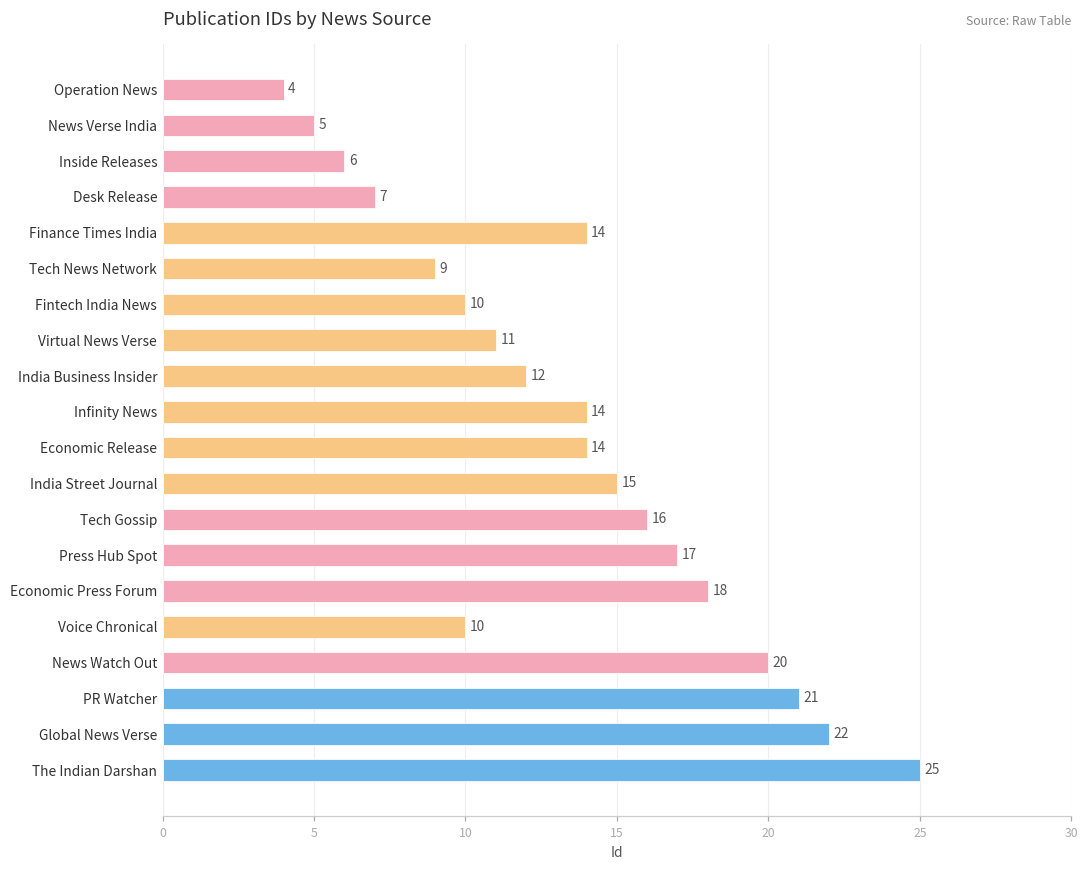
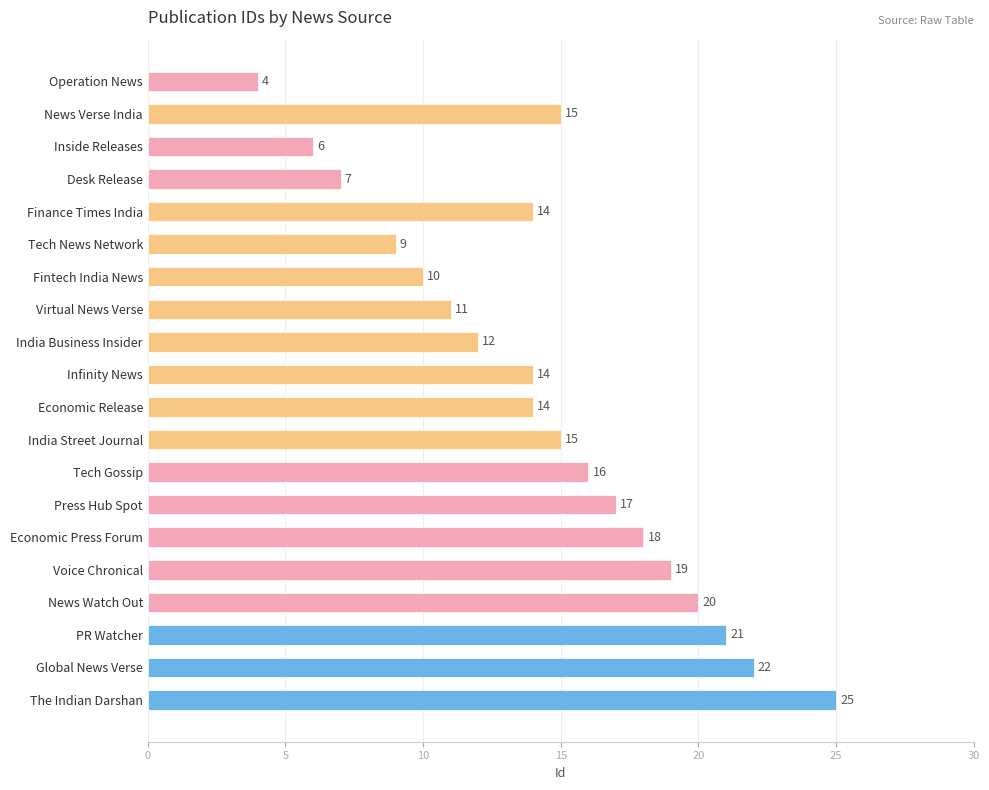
News Verse India: 5 -> 15
Voice Chronical: 10 -> 19
